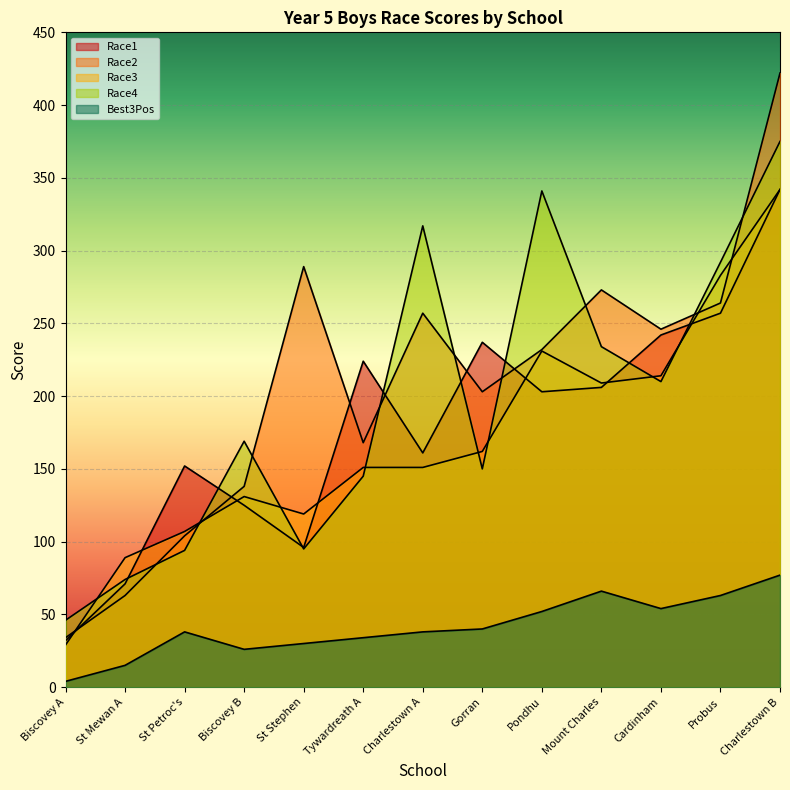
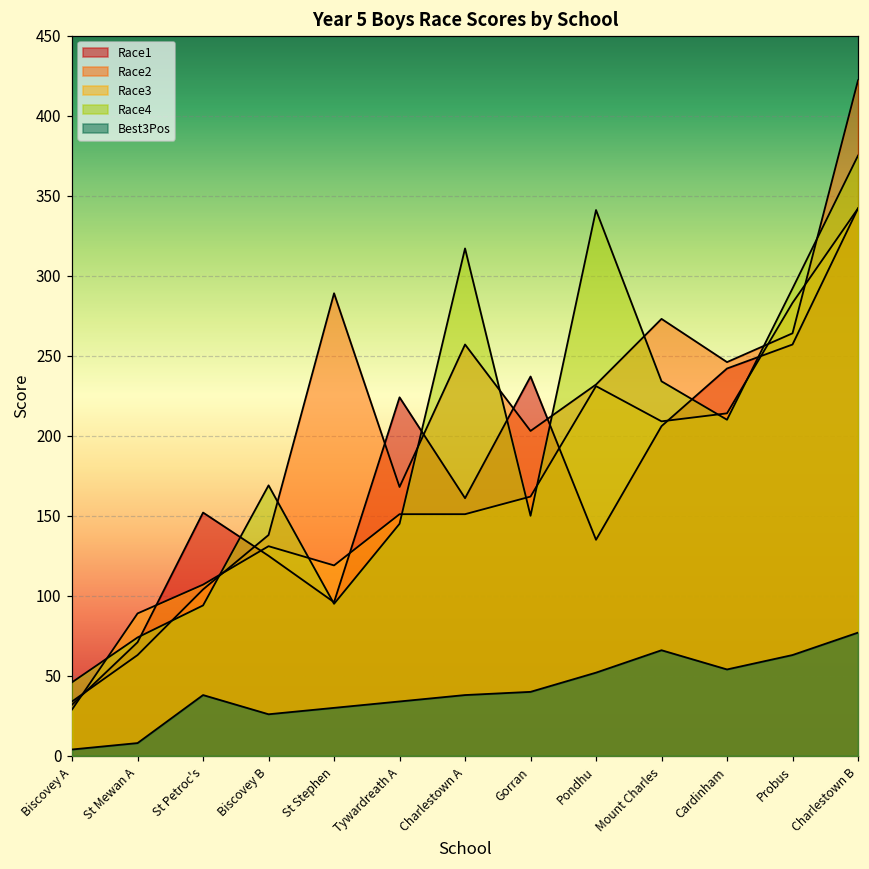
Best3Pos, St Mewan A: 15 -> 8
Race1, Pondhu: 203 -> 135
